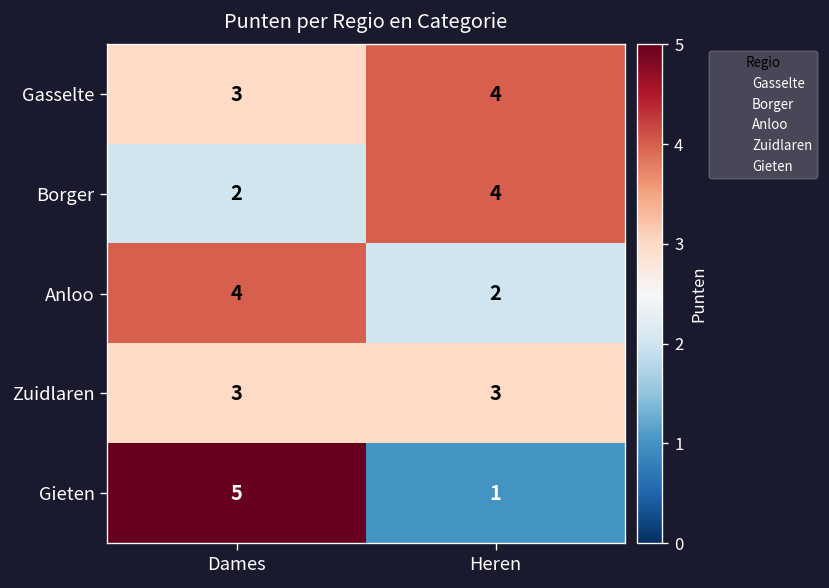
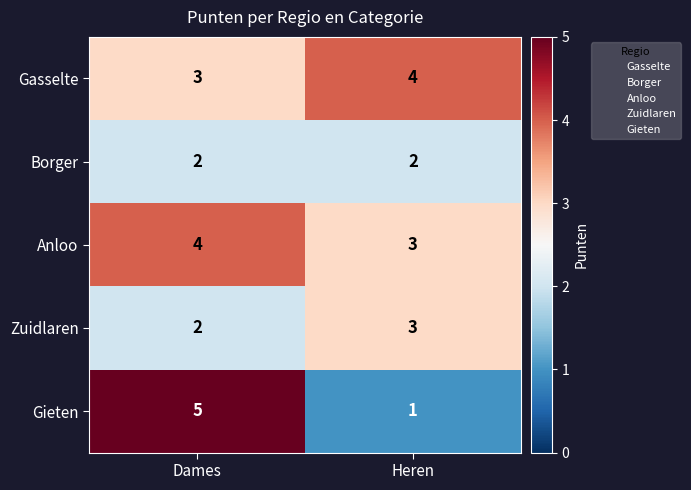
Borger, Heren: 4 -> 2
Anloo, Heren: 2 -> 3
Zuidlaren, Dames: 3 -> 2
